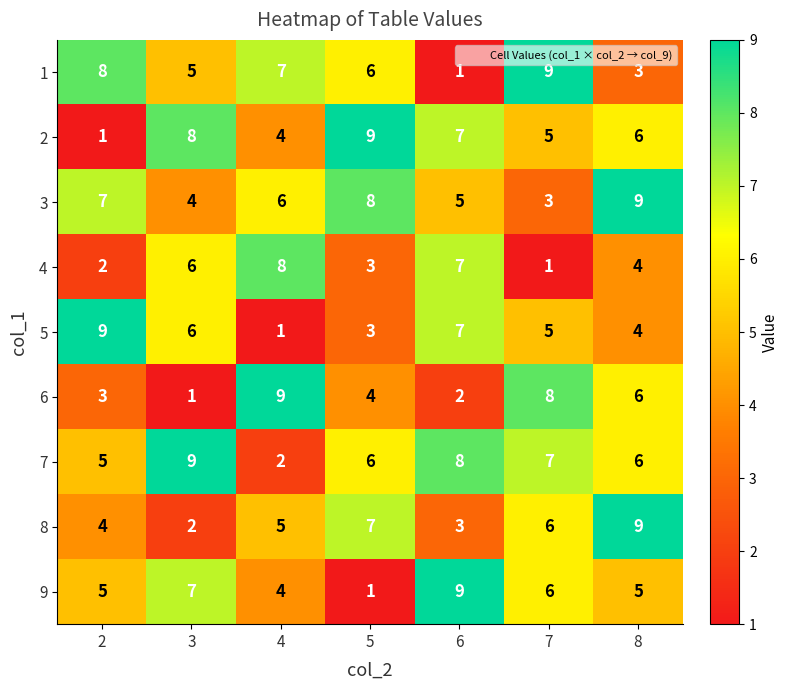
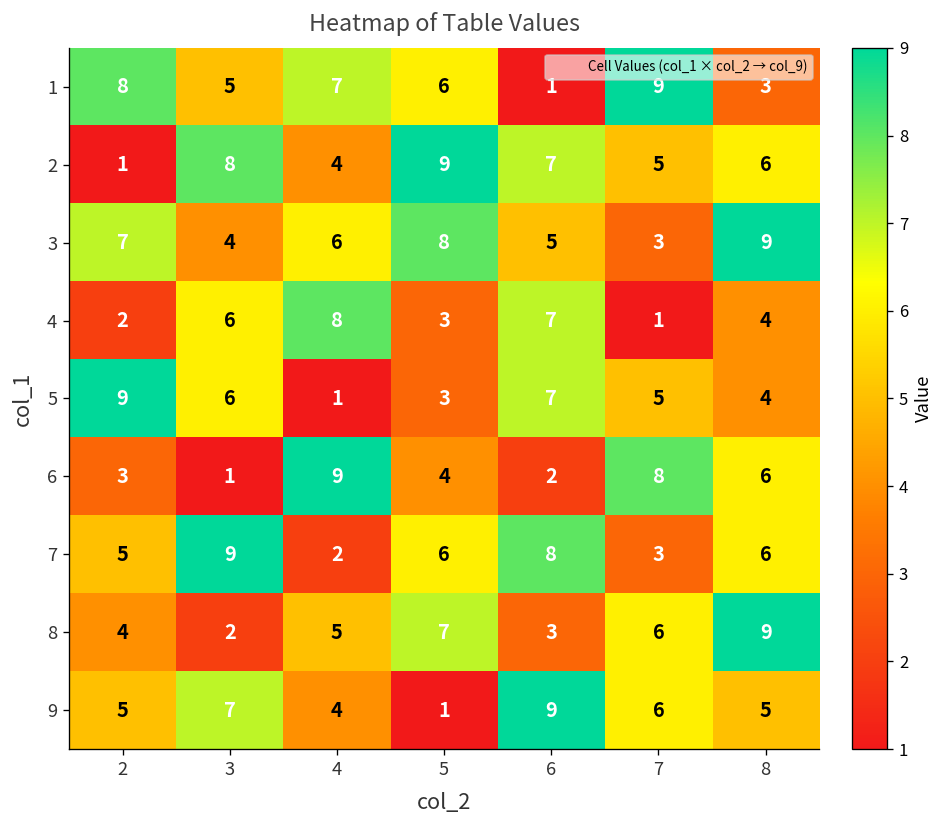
7, 7: 7 -> 3
